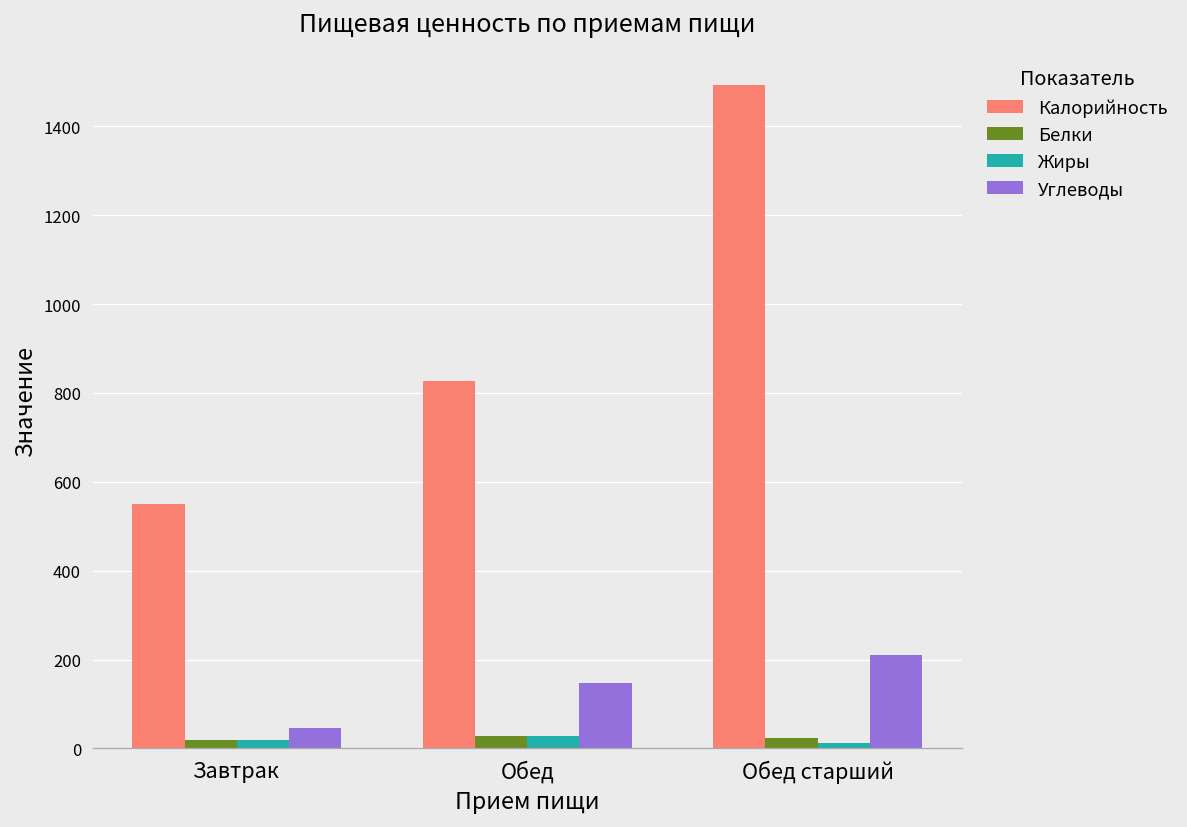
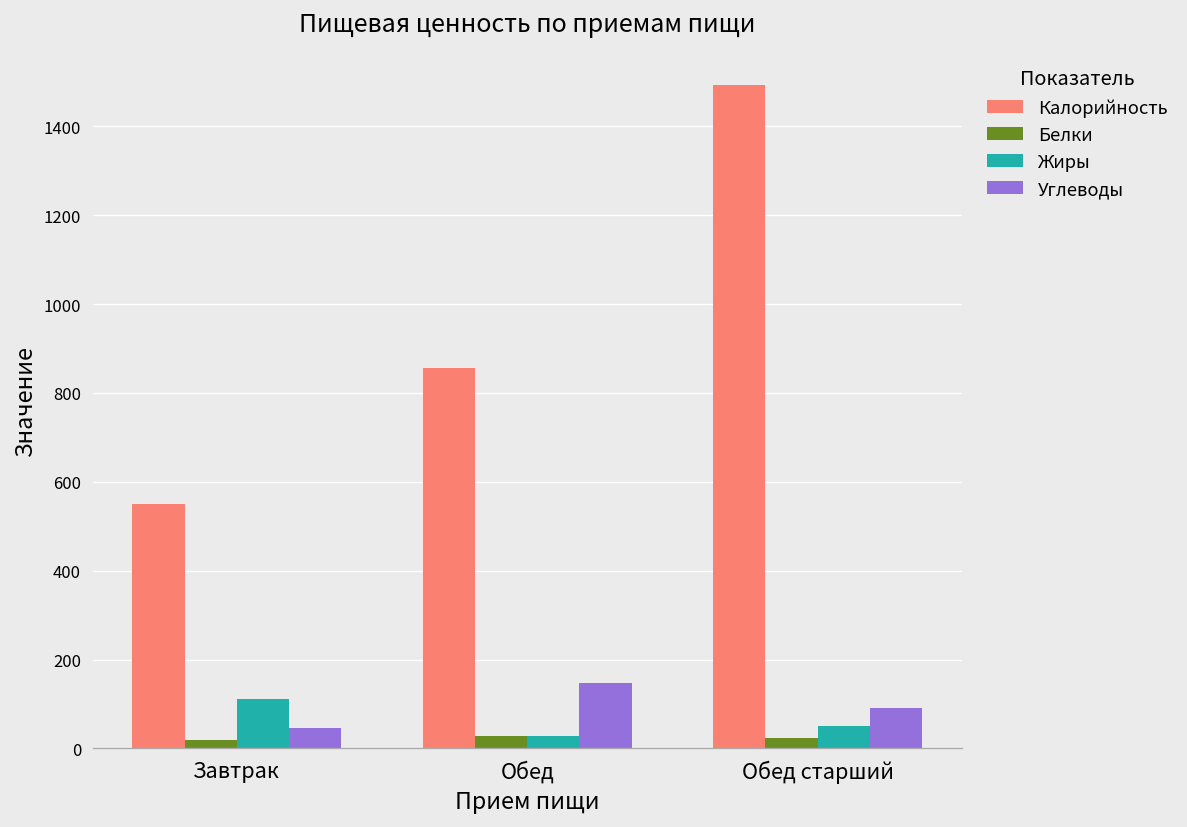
Жиры, Завтрак: 20 -> 110
Калорийность, Обед: 830 -> 860
Жиры, Обед старший: 10 -> 50
Углеводы, Обед старший: 210 -> 90
